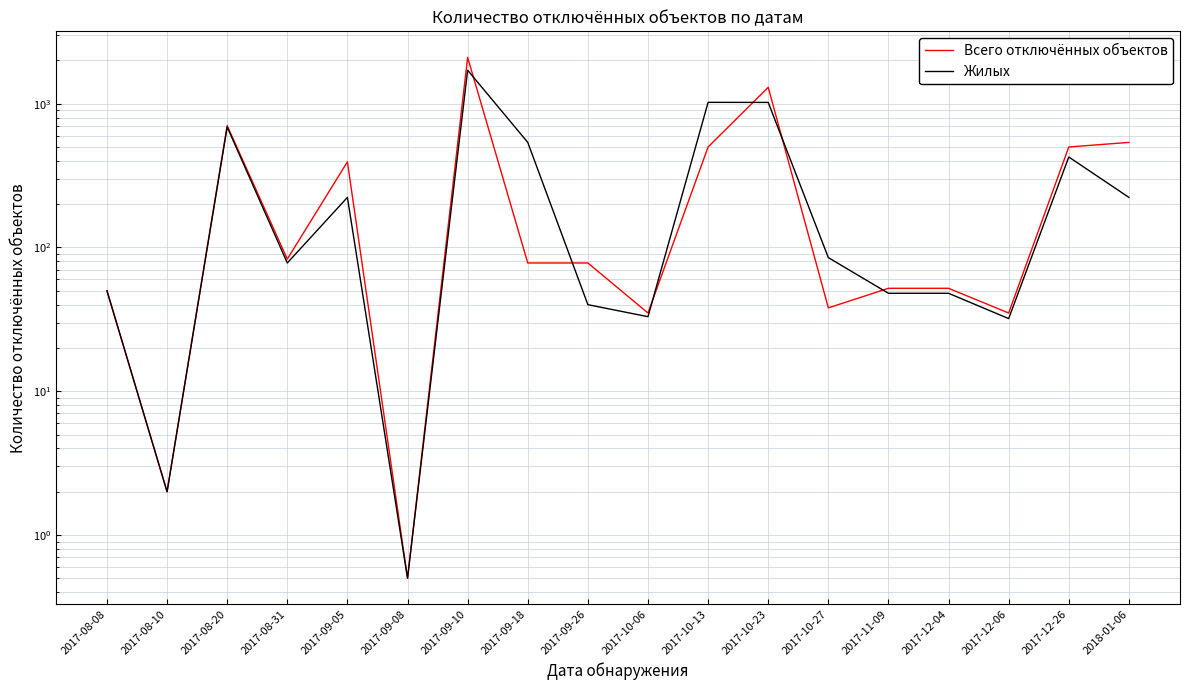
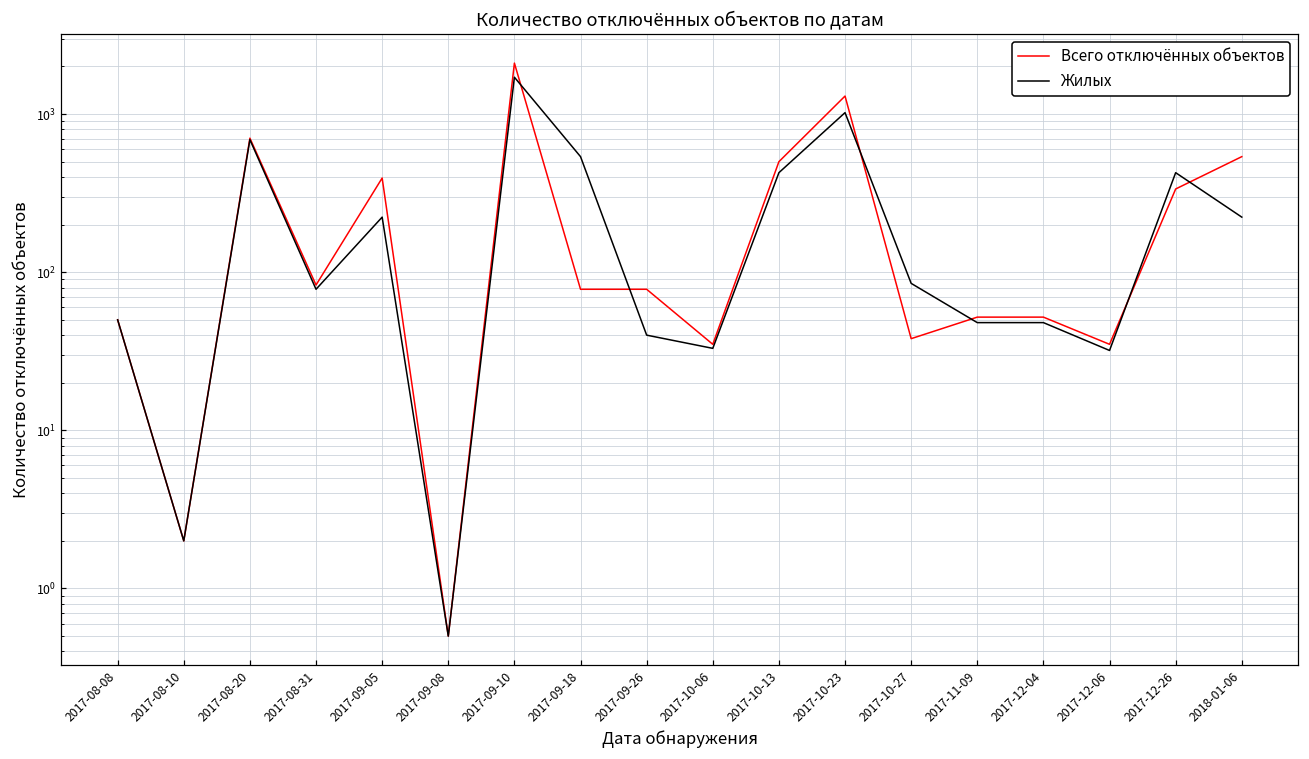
Жилых, 2017-10-13: 1000 -> 430
Всего отключённых объектов, 2017-12-26: 500 -> 340
